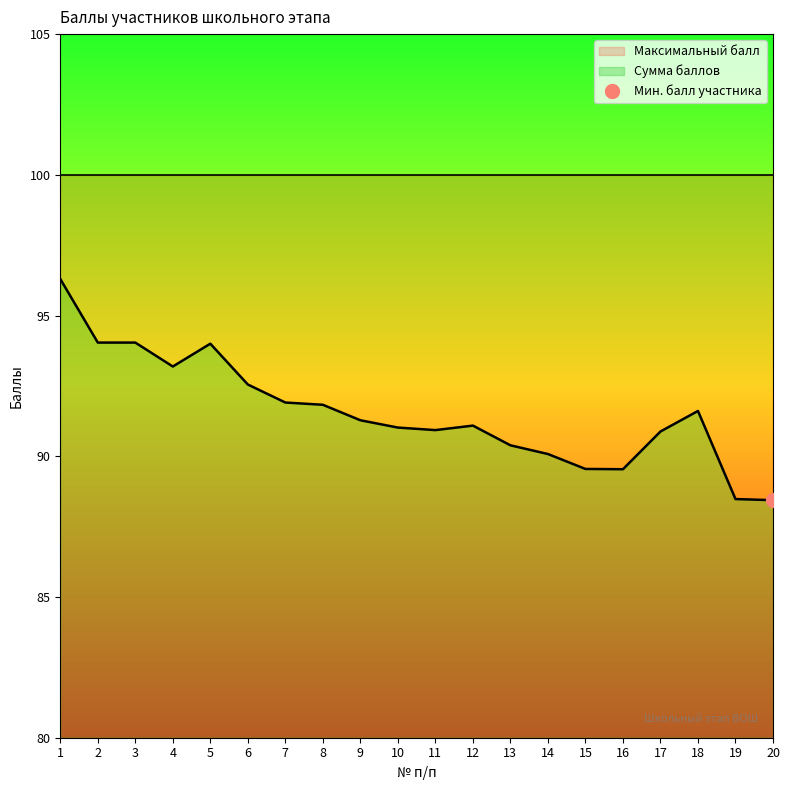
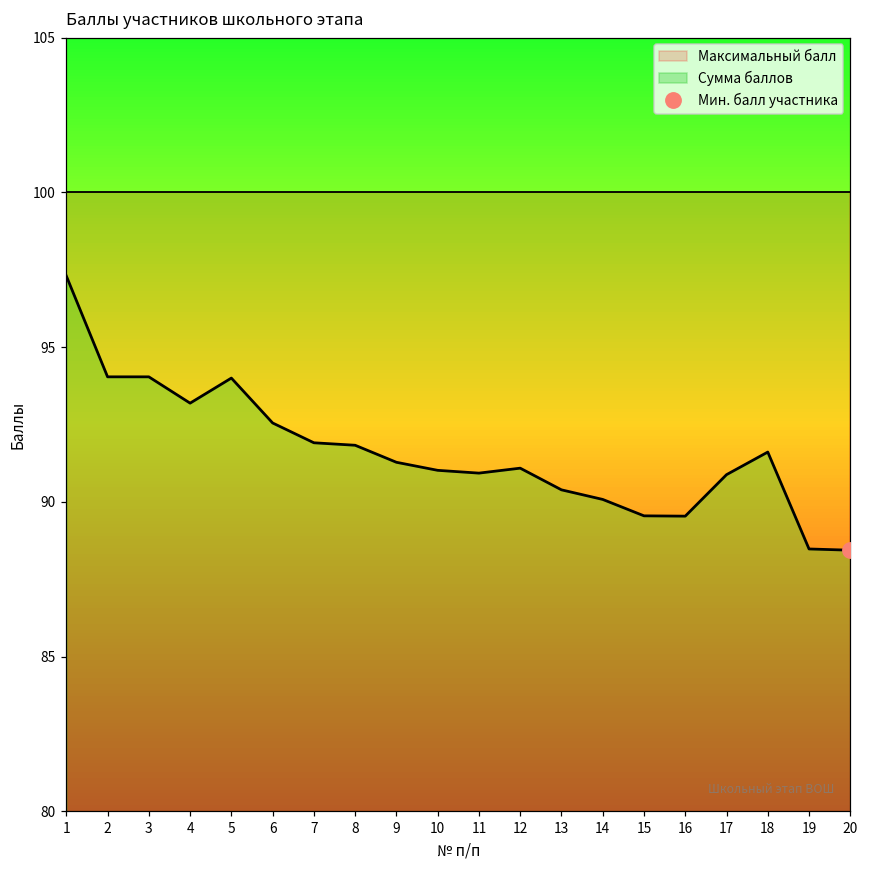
Сумма баллов, 1: 96.3 -> 97.3
